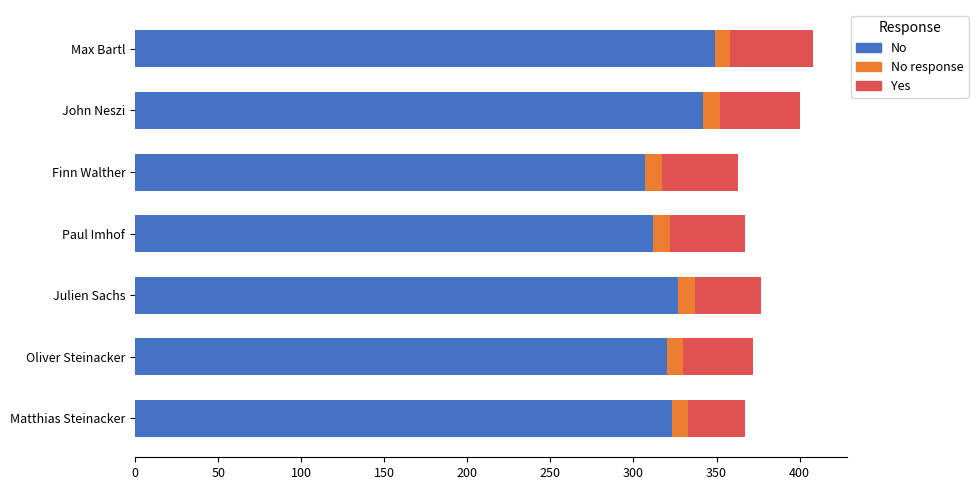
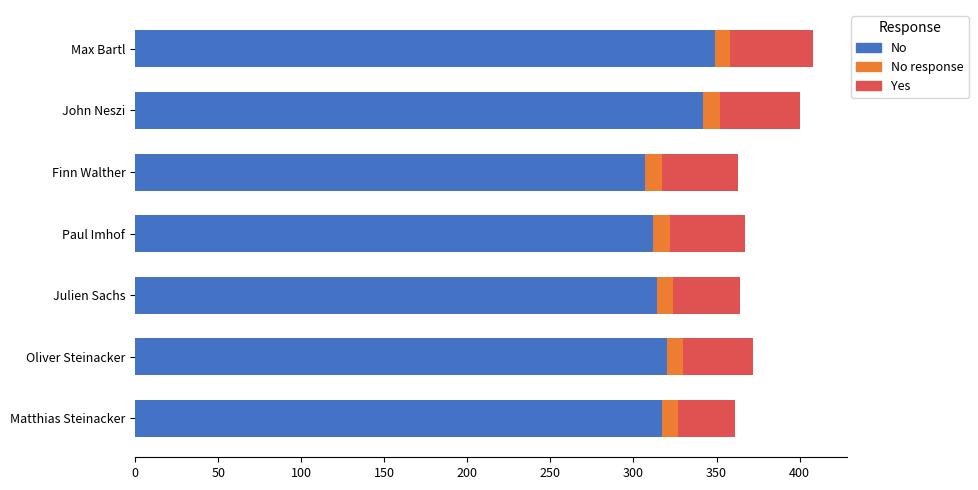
No, Julien Sachs: 327 -> 314
No, Matthias Steinacker: 323 -> 317
